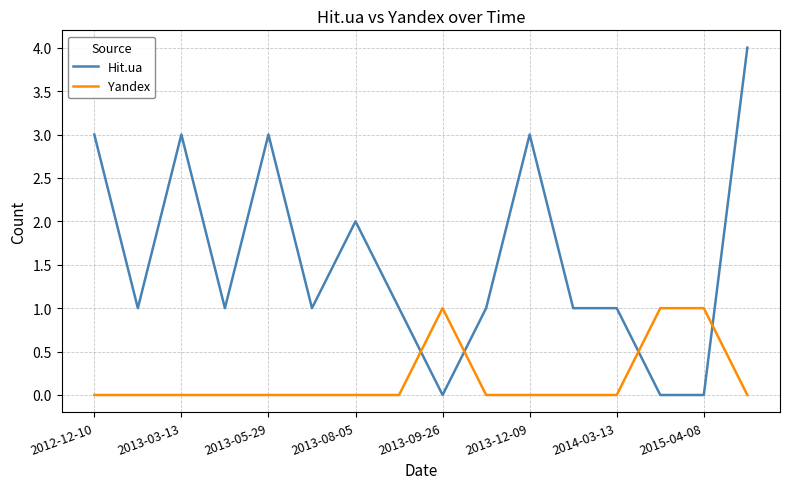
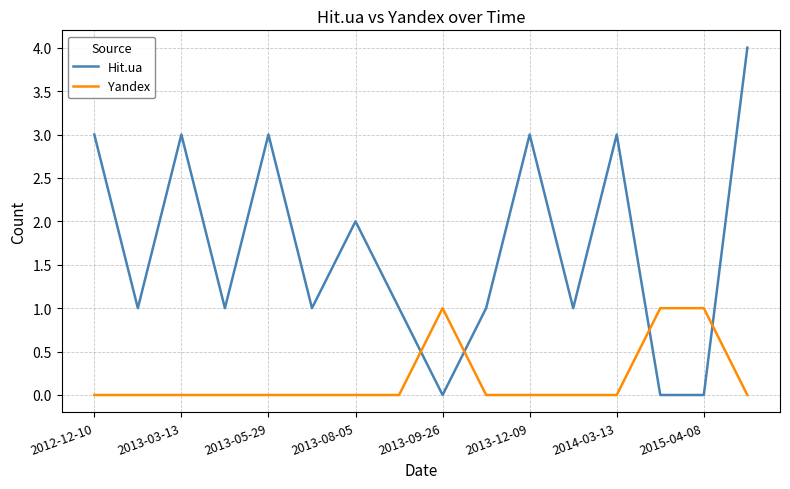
Hit.ua, 2014-03-13: 1 -> 3
